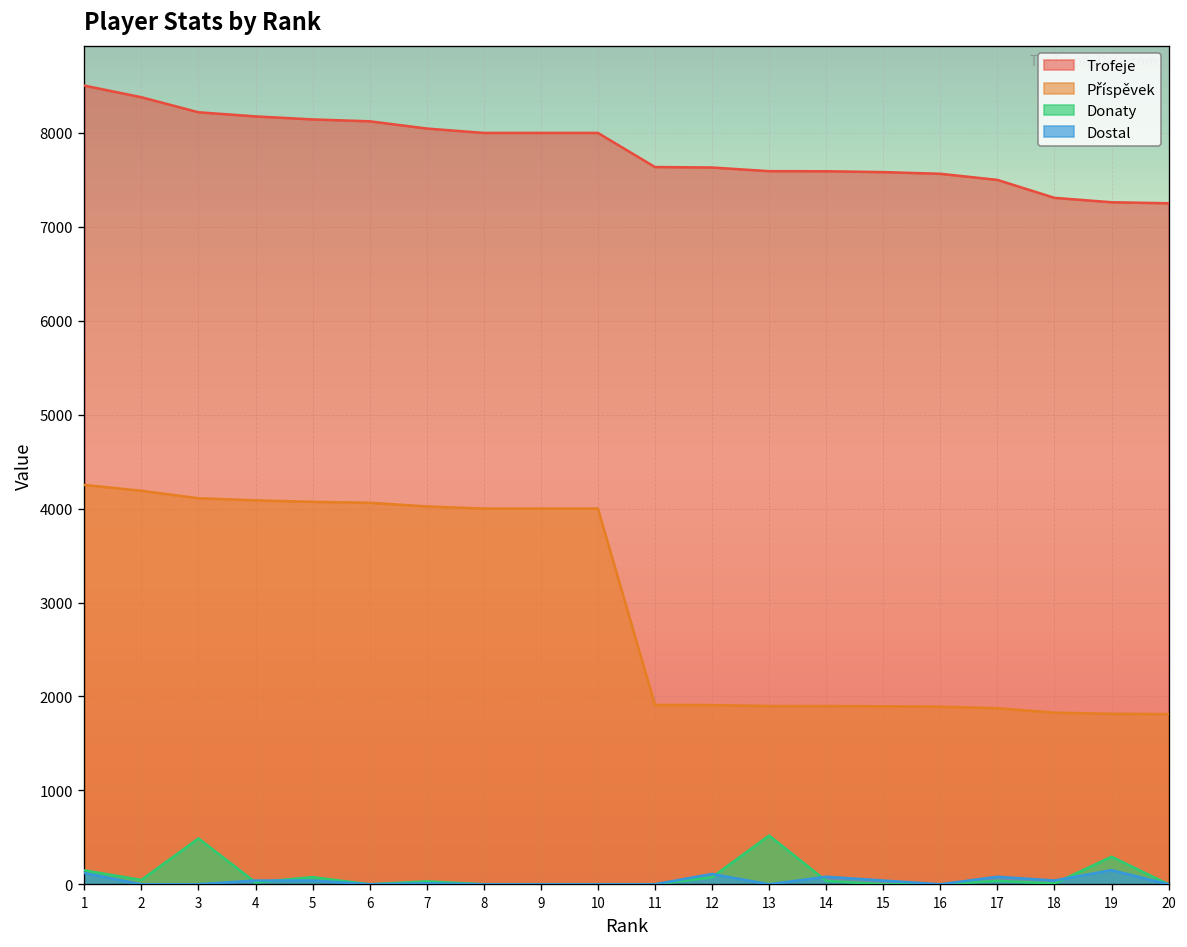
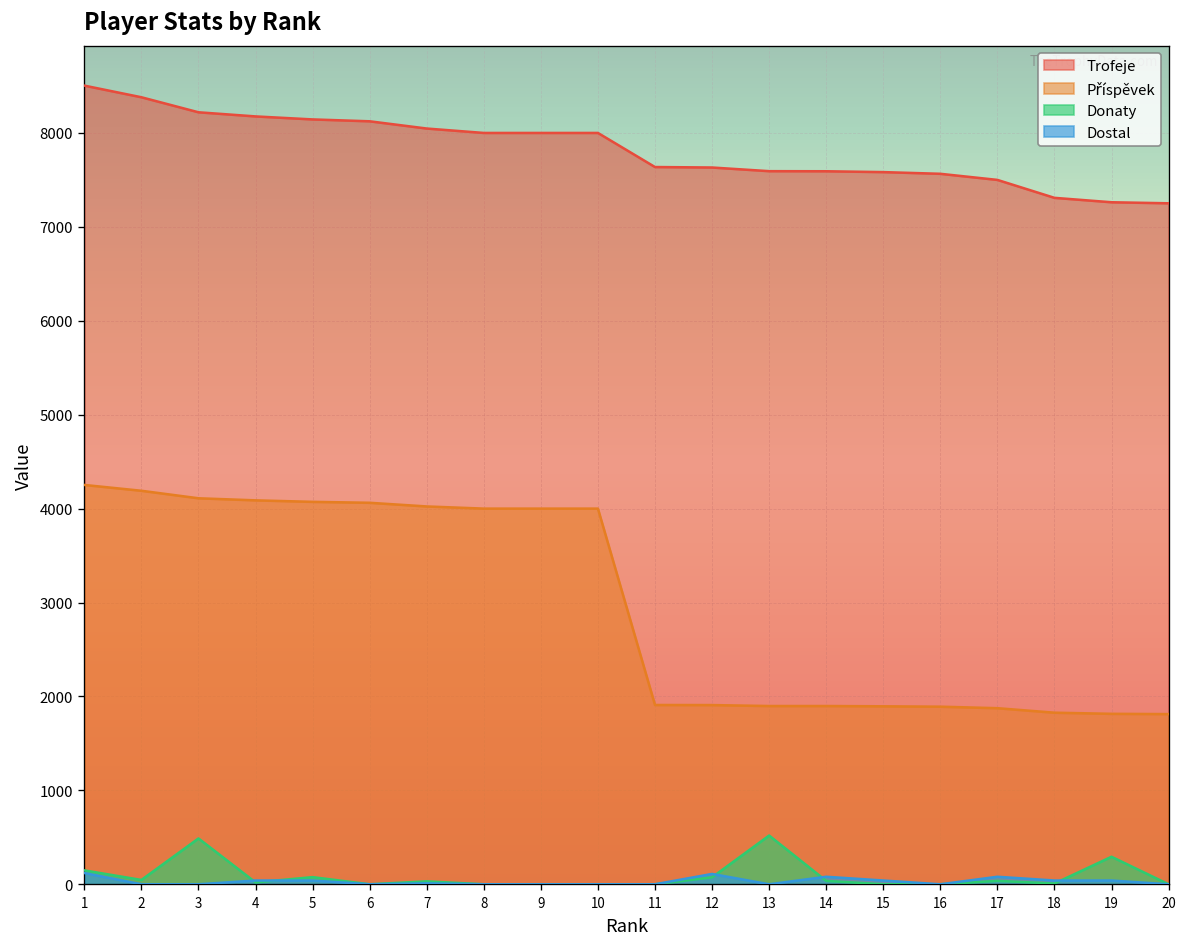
Dostal, 19: 200 -> 0
